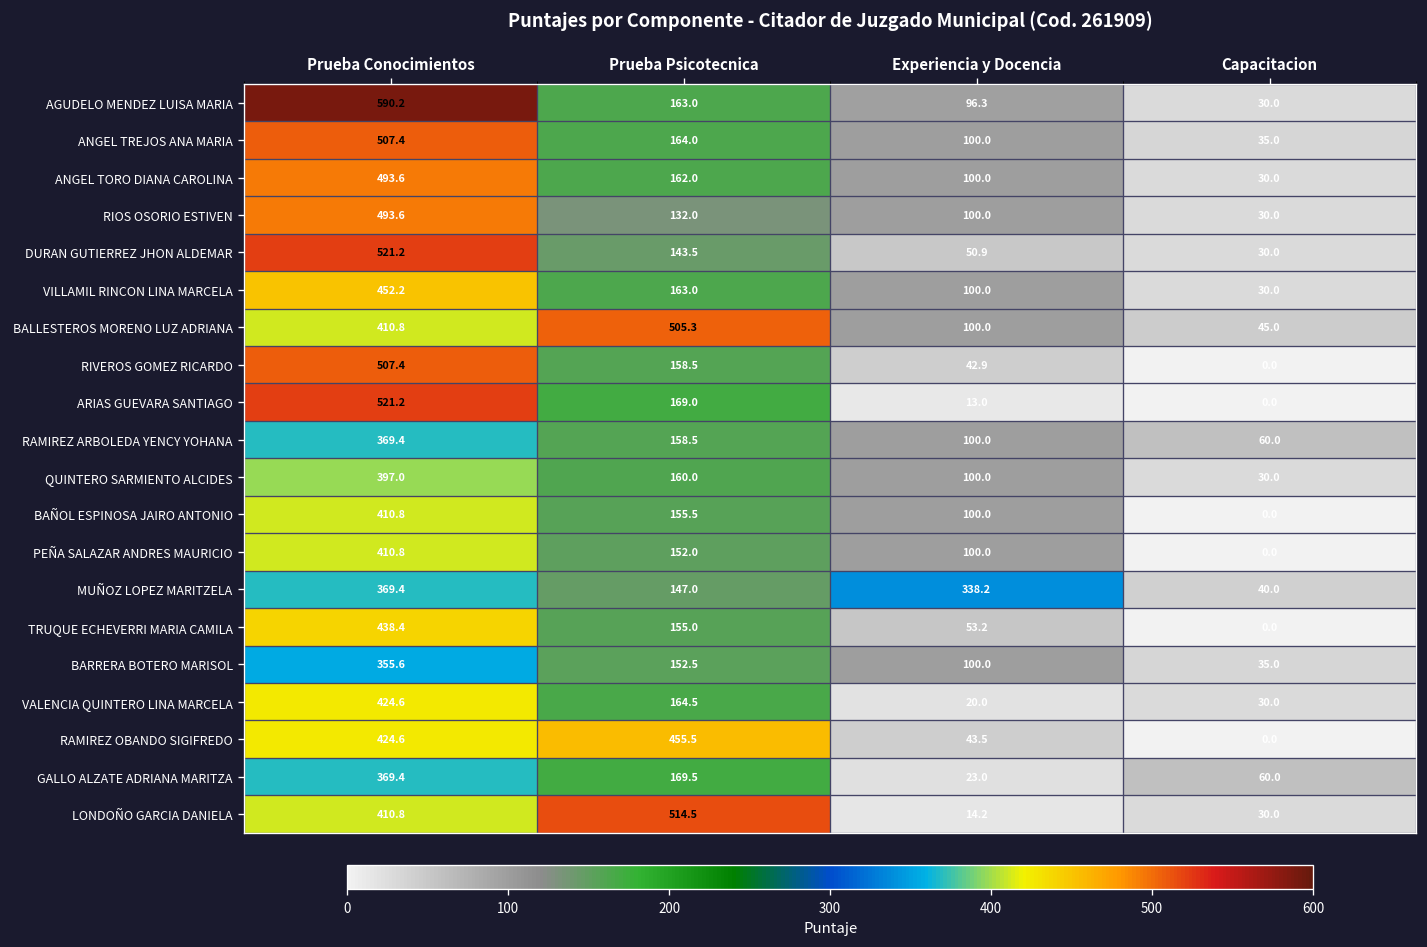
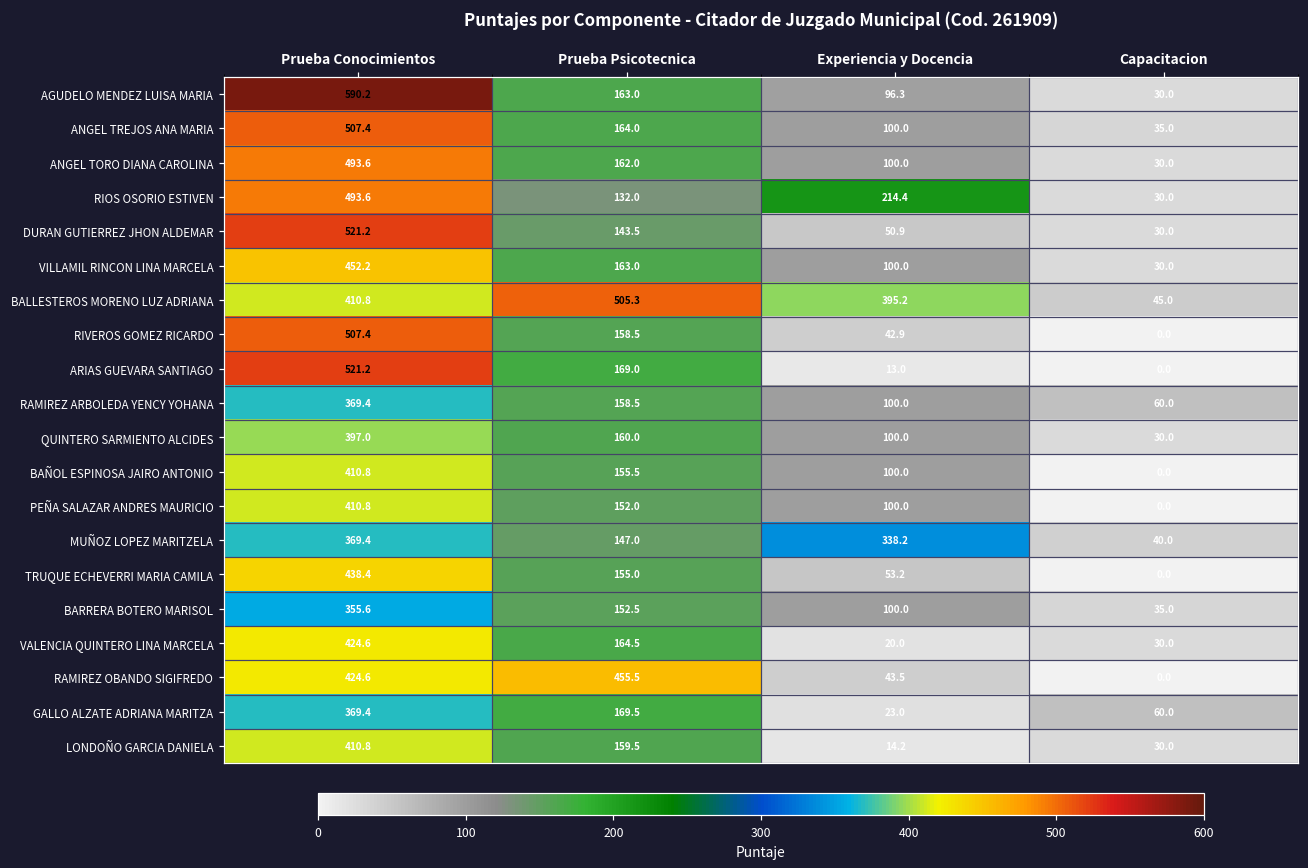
RIOS OSORIO ESTIVEN, Experiencia y Docencia: 100.0 -> 214.4
BALLESTEROS MORENO LUZ ADRIANA, Experiencia y Docencia: 100.0 -> 395.2
LONDOÑO GARCIA DANIELA, Prueba Psicotecnica: 514.5 -> 159.5
